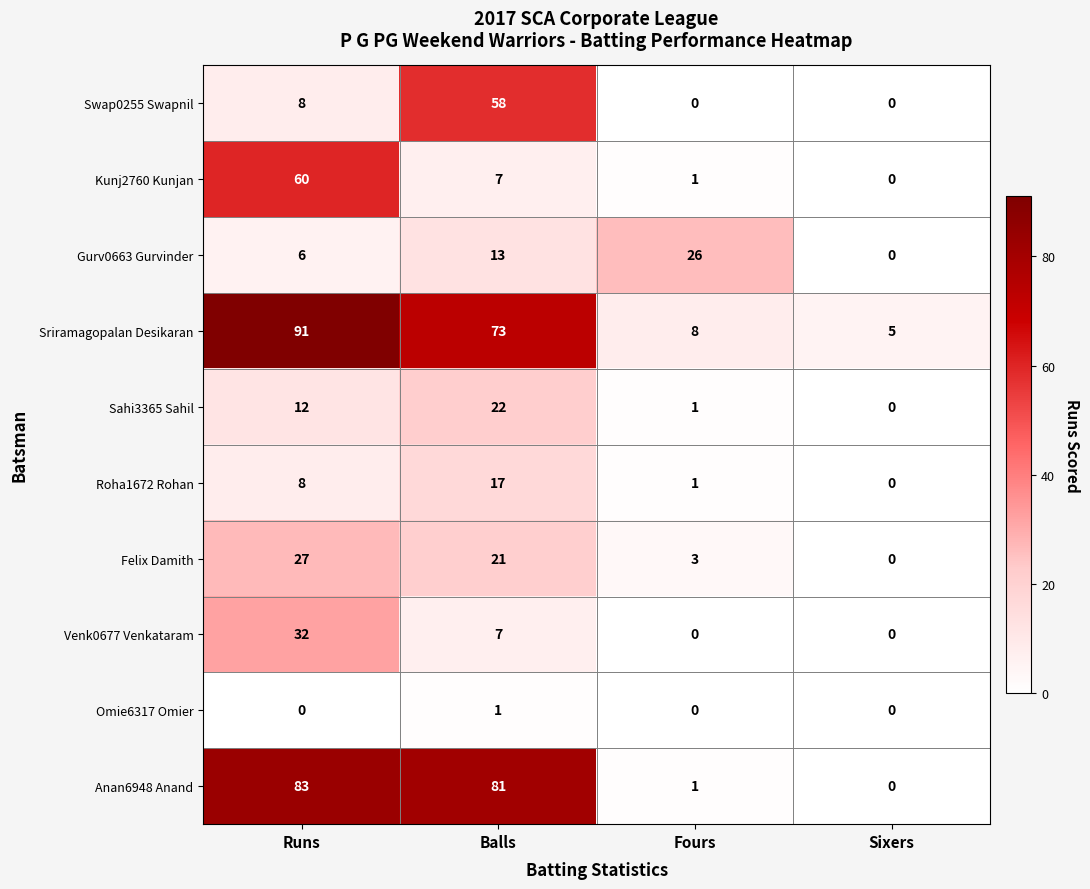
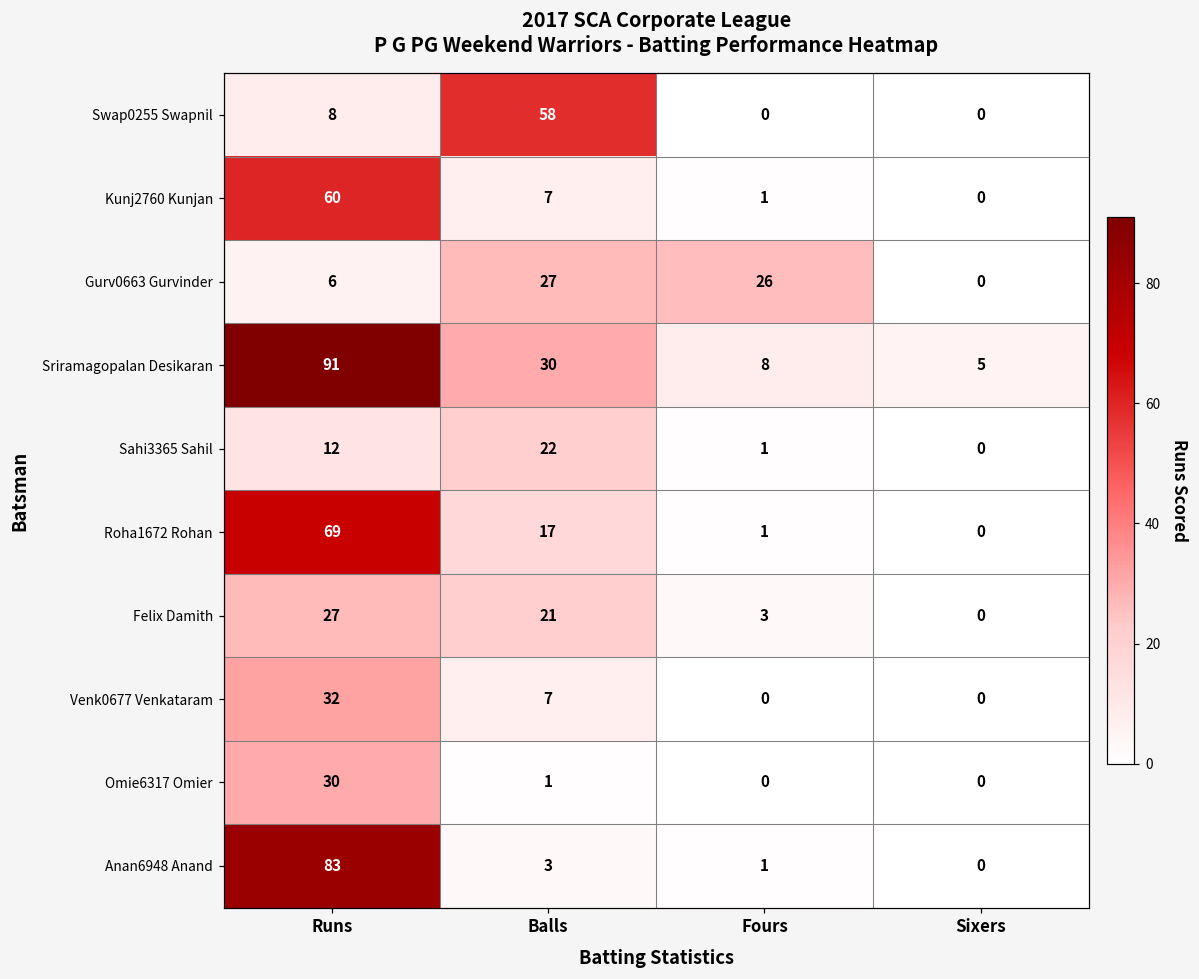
Gurv0663 Gurvinder, Balls: 13 -> 27
Sriramagopalan Desikaran, Balls: 73 -> 30
Roha1672 Rohan, Runs: 8 -> 69
Omie6317 Omier, Runs: 0 -> 30
Anan6948 Anand, Balls: 81 -> 3
